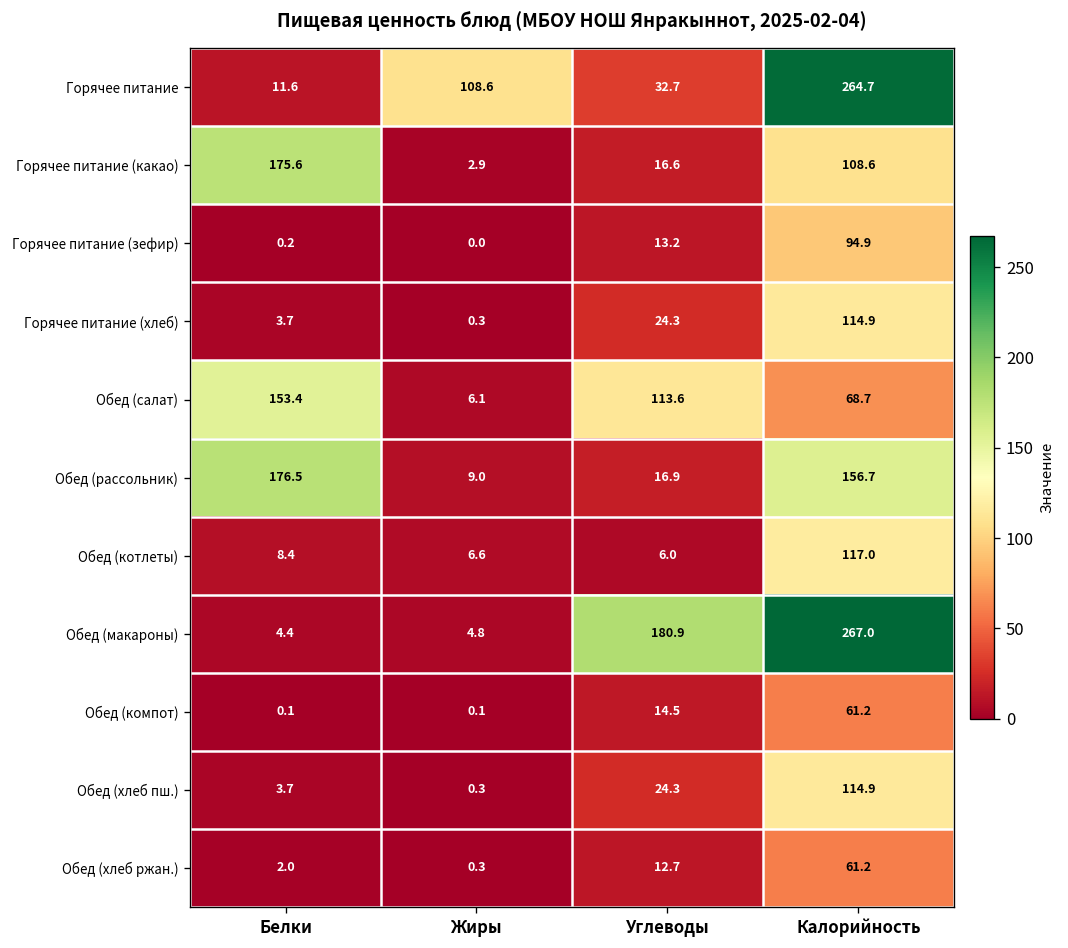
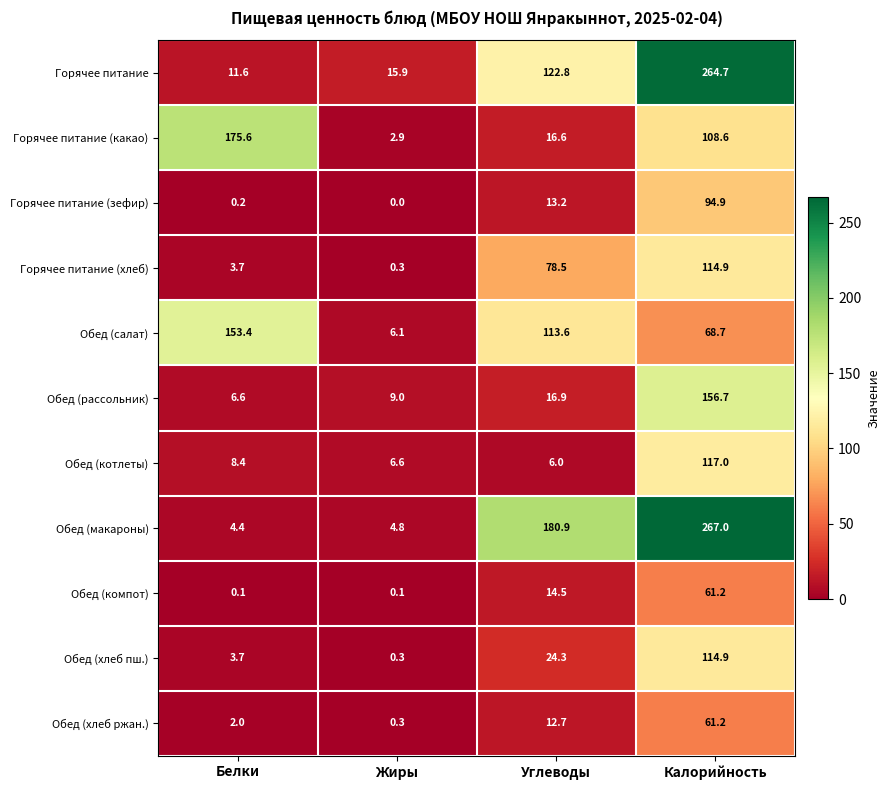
Горячее питание, Жиры: 108.6 -> 15.9
Горячее питание, Углеводы: 32.7 -> 122.8
Горячее питание (хлеб), Углеводы: 24.3 -> 78.5
Обед (рассольник), Белки: 176.5 -> 6.6
